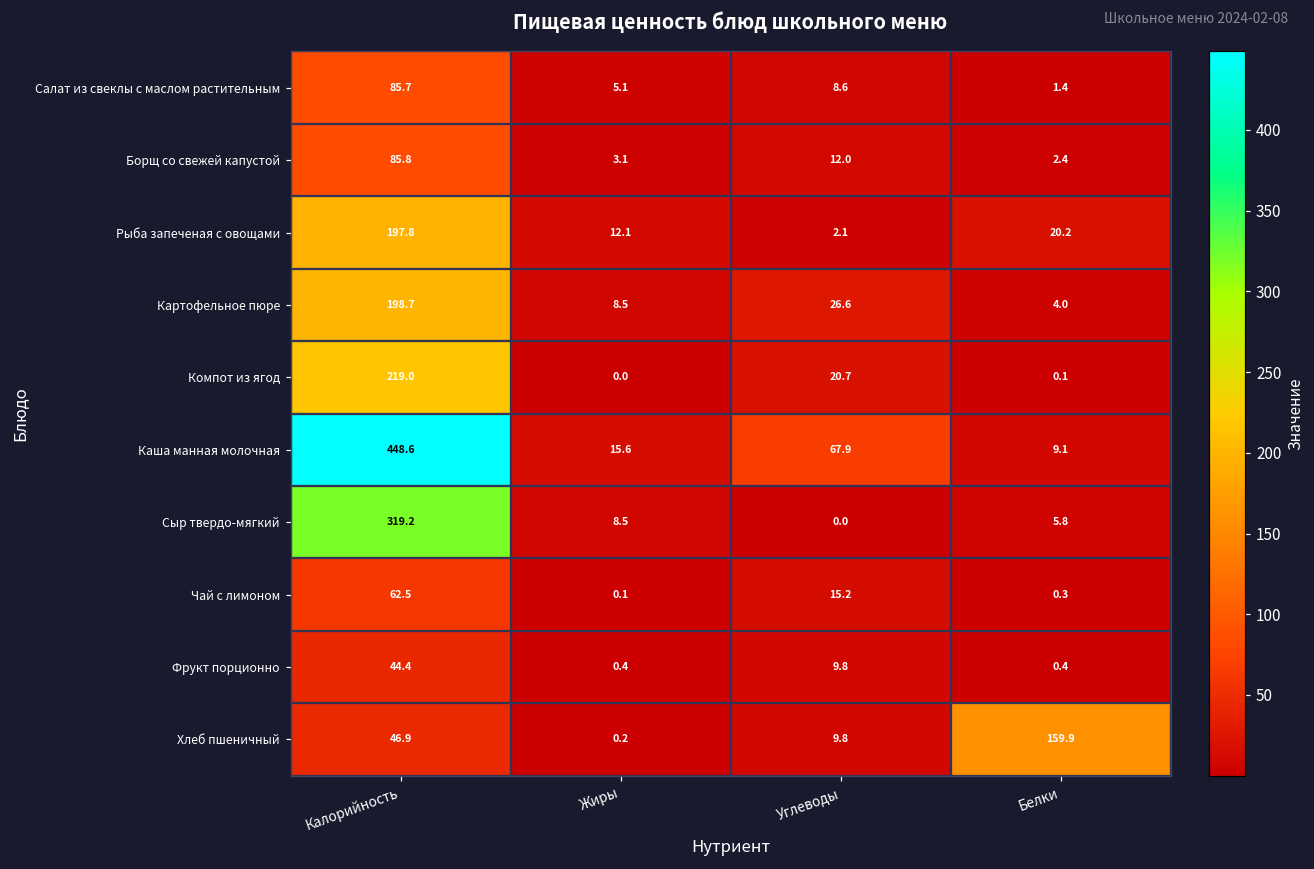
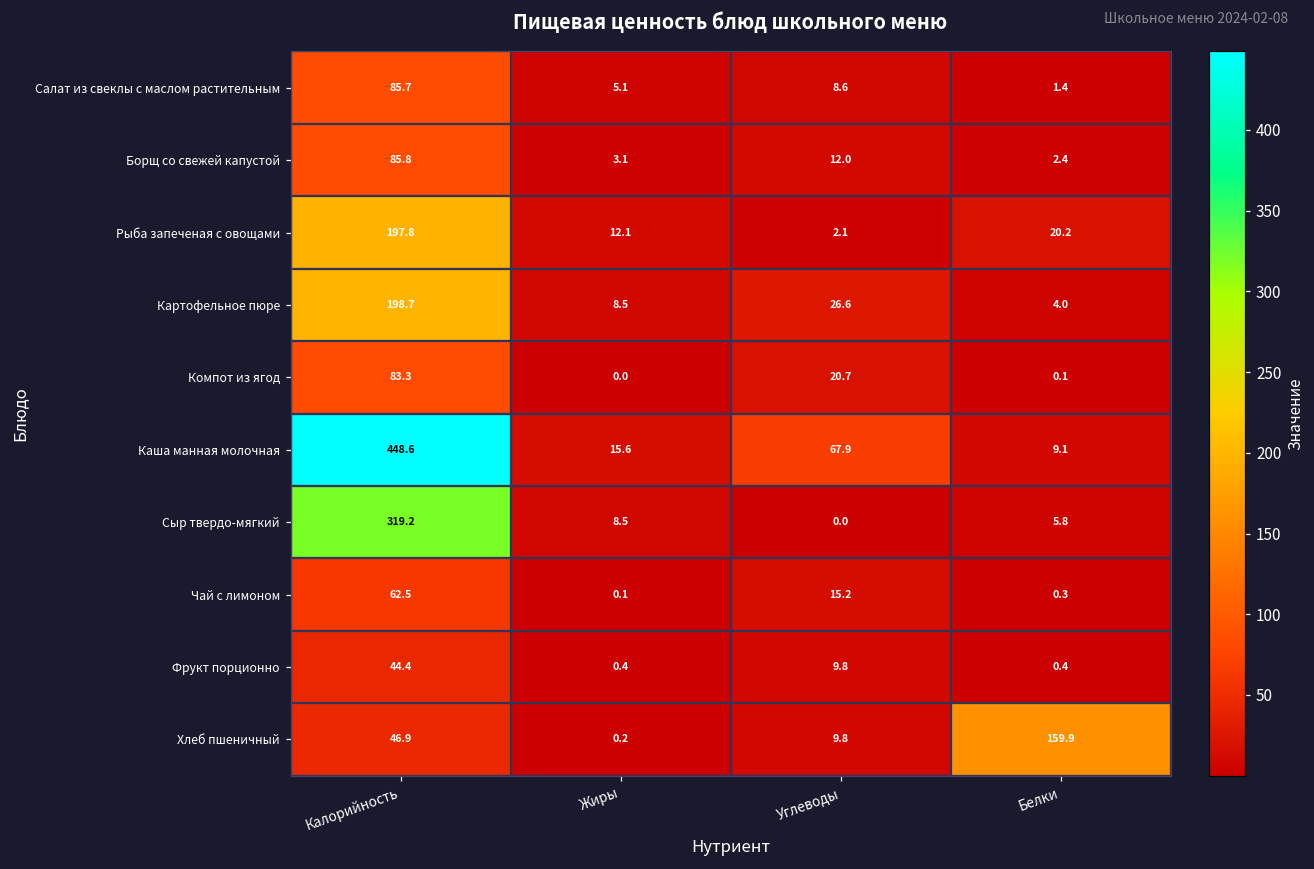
Компот из ягод, Калорийность: 219.0 -> 83.3
